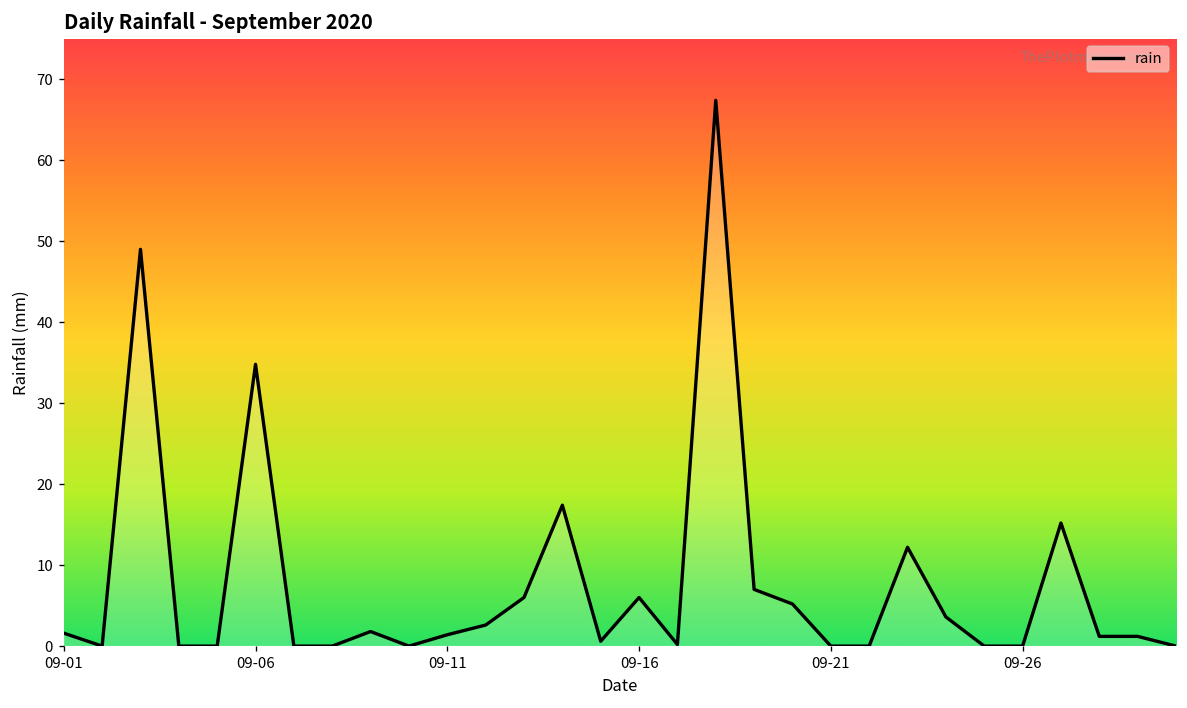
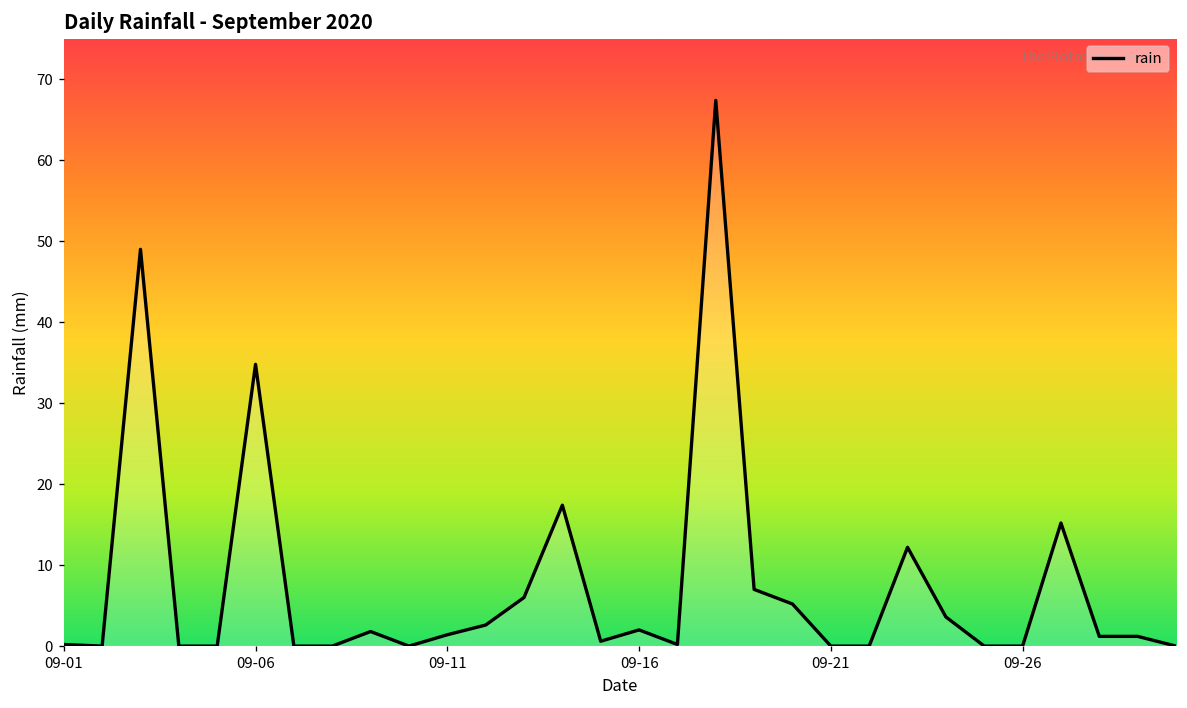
09-01: 2 -> 0
09-16: 6 -> 2
